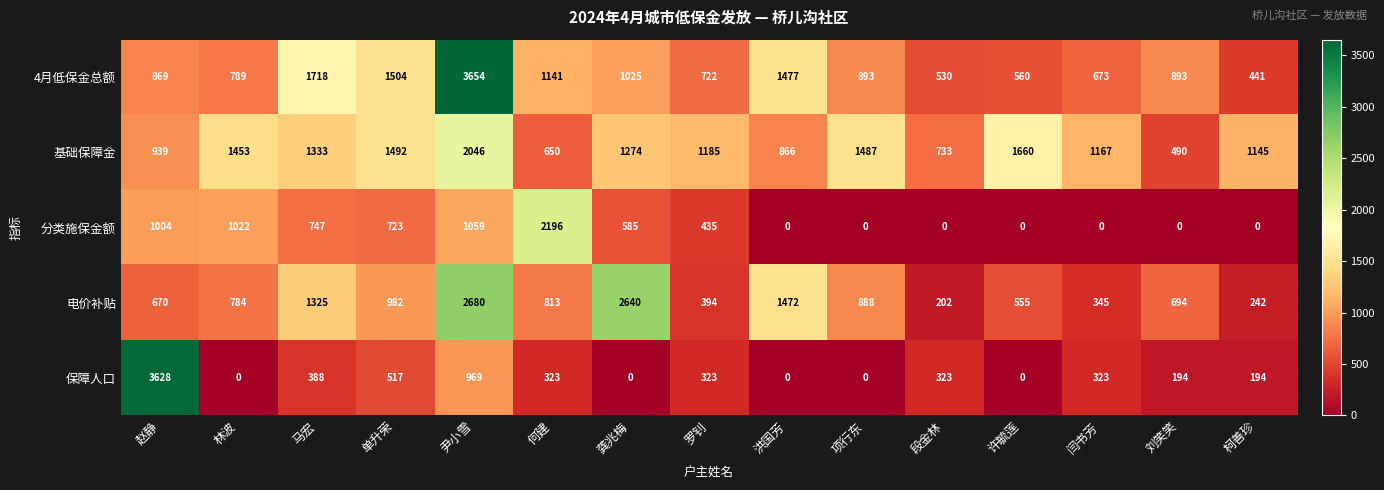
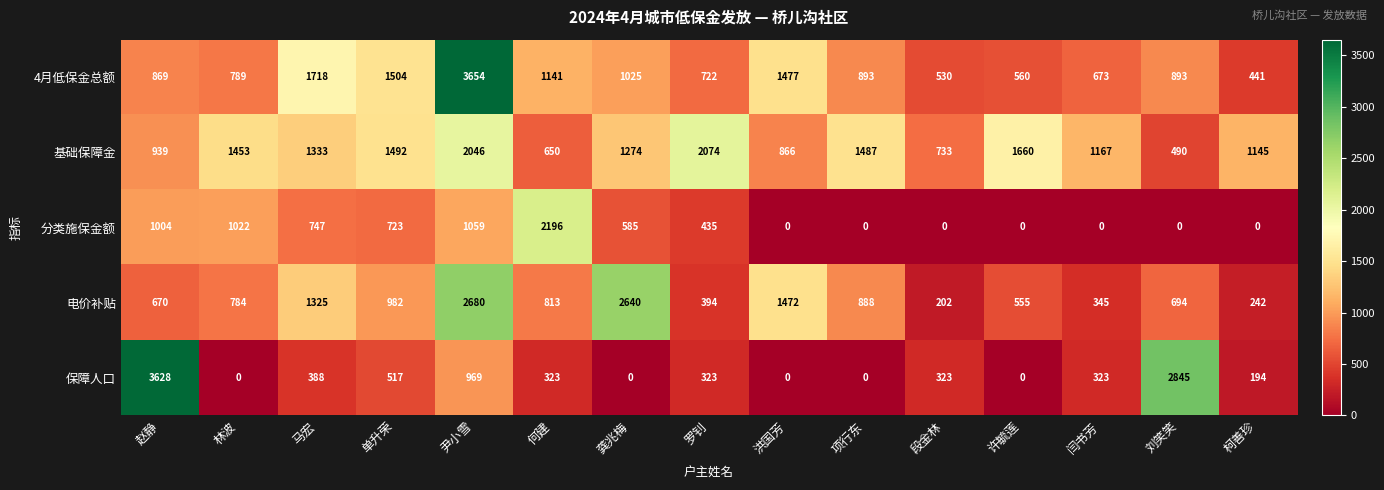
基础保障金, 罗钊: 1185 -> 2074
保障人口, 刘笑笑: 194 -> 2845
